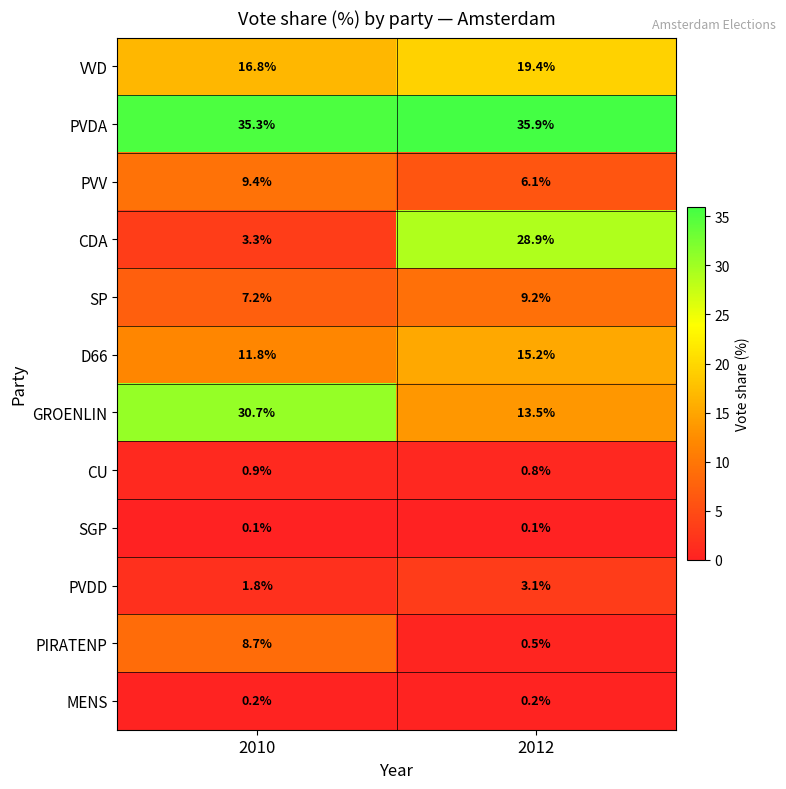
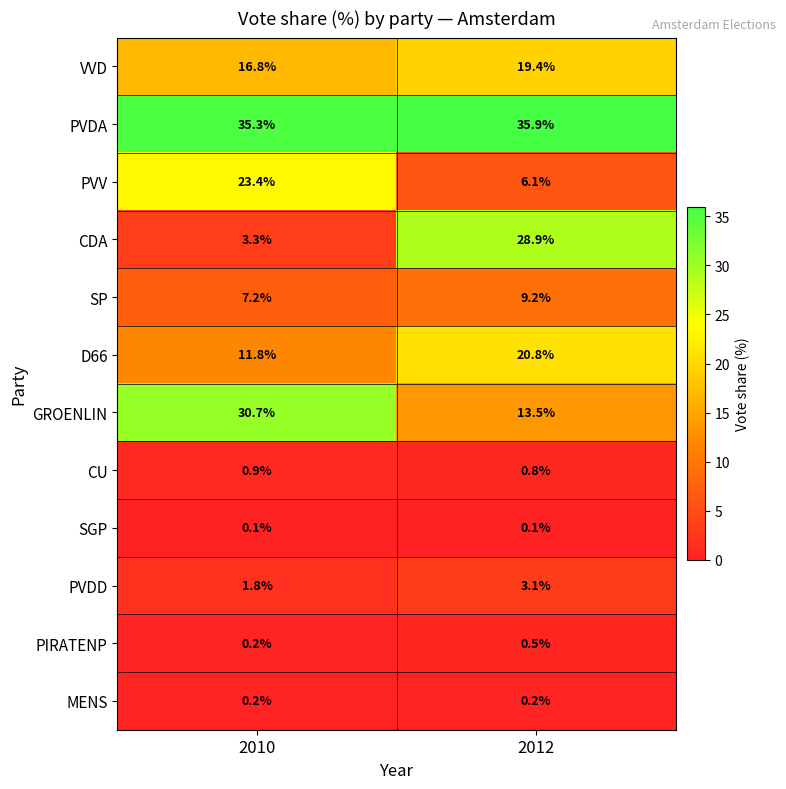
PVV, 2010: 9.4% -> 23.4%
D66, 2012: 15.2% -> 20.8%
PIRATENP, 2010: 8.7% -> 0.2%
